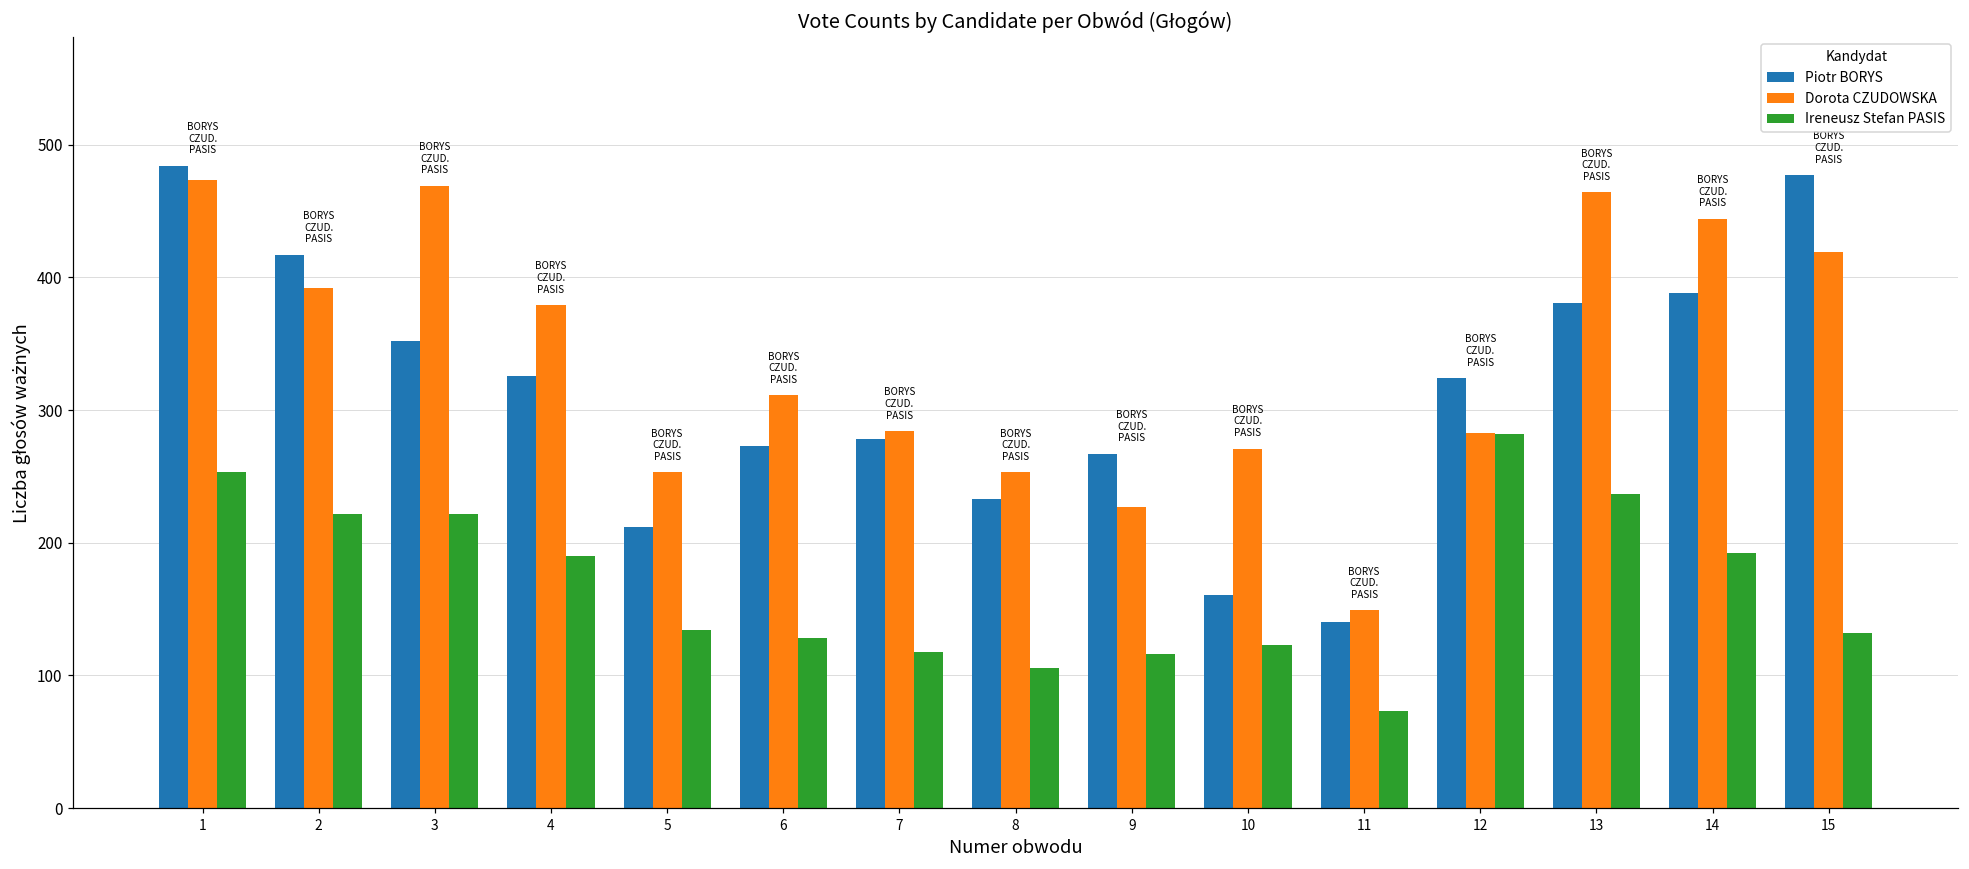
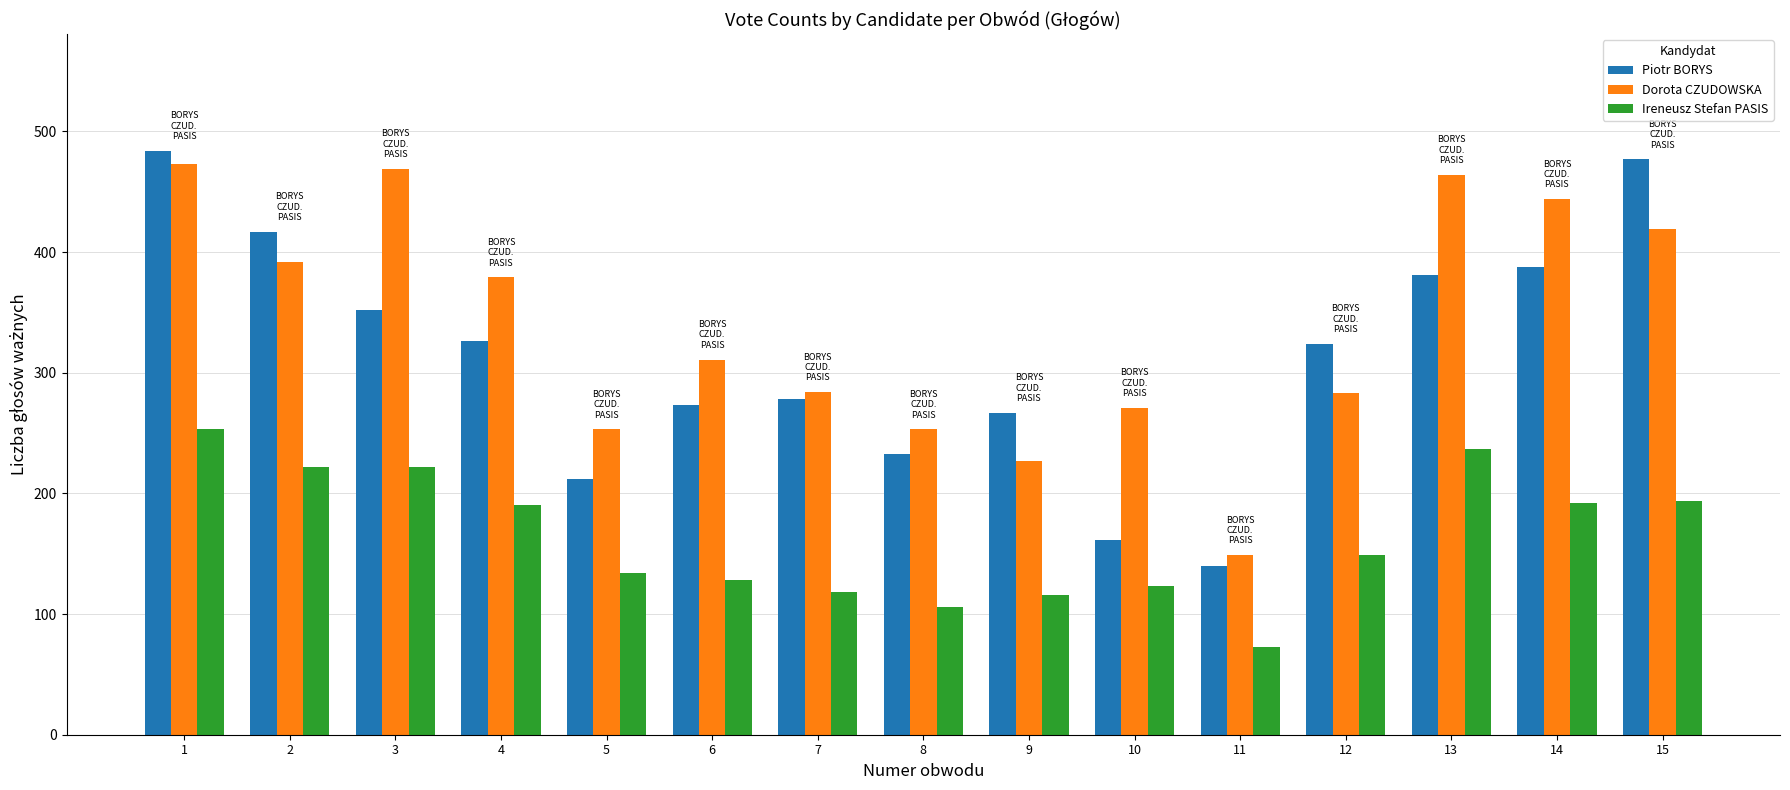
Ireneusz Stefan PASIS, 12: 282 -> 149
Ireneusz Stefan PASIS, 15: 132 -> 194
